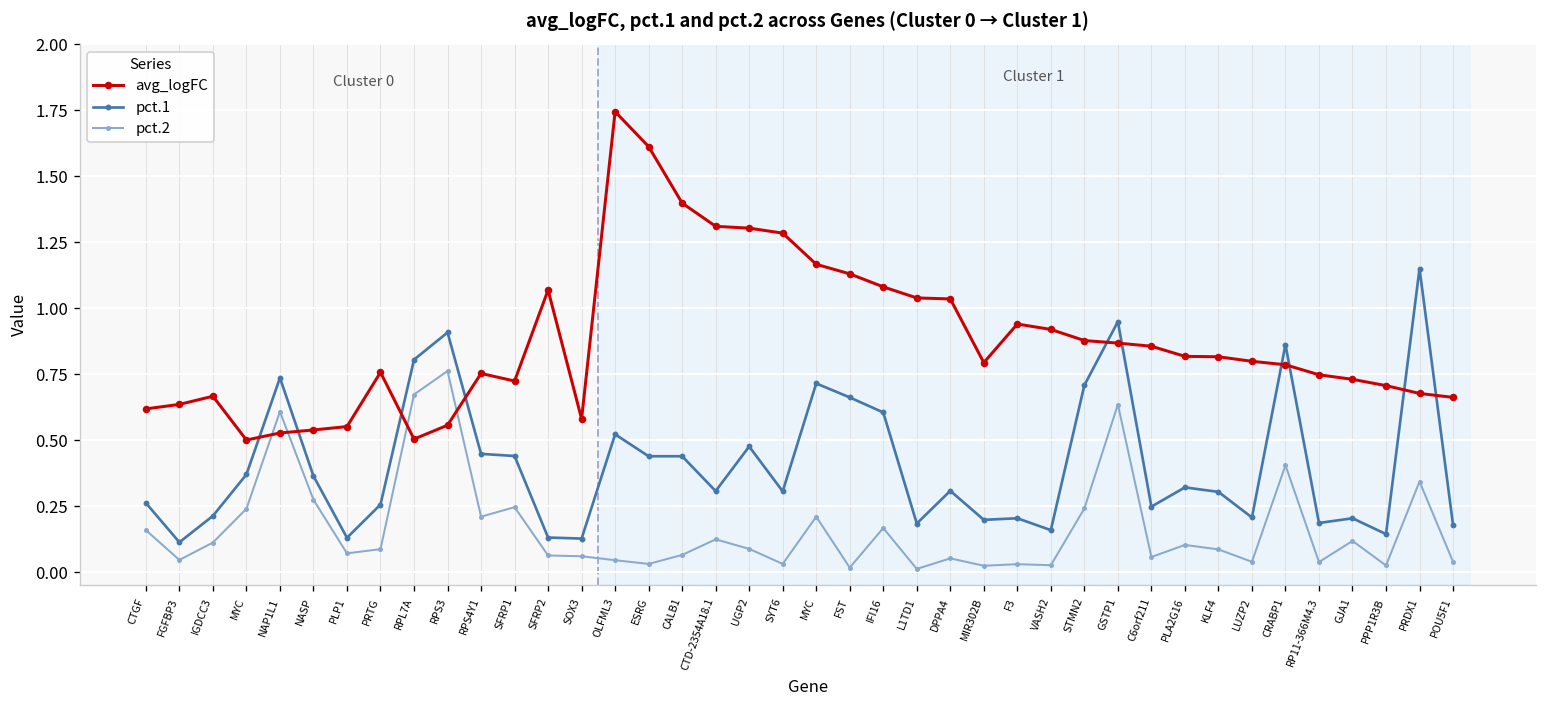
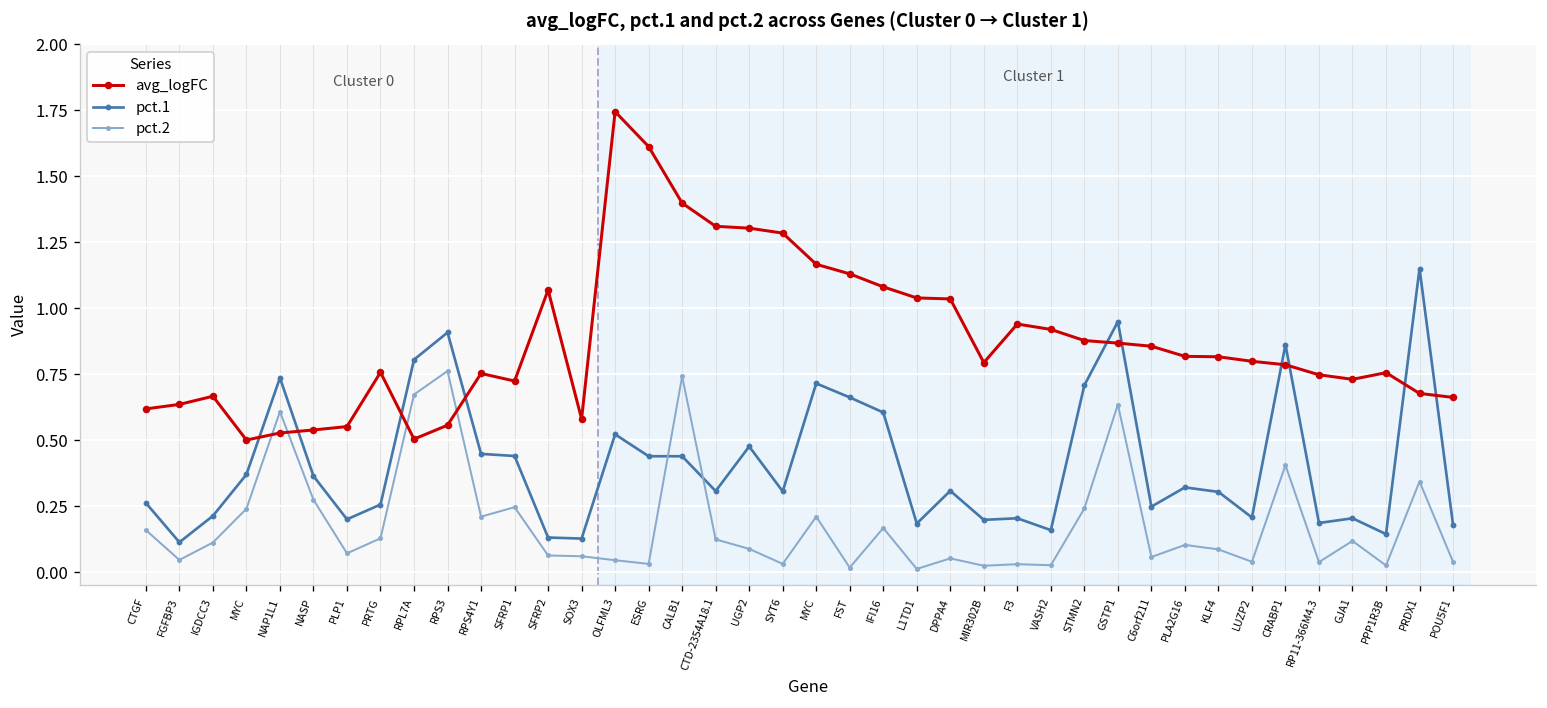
pct.1, PLP1: 0.13 -> 0.20
pct.2, PRTG: 0.09 -> 0.13
pct.2, CALB1: 0.07 -> 0.74
avg_logFC, PPP1R3B: 0.71 -> 0.76
